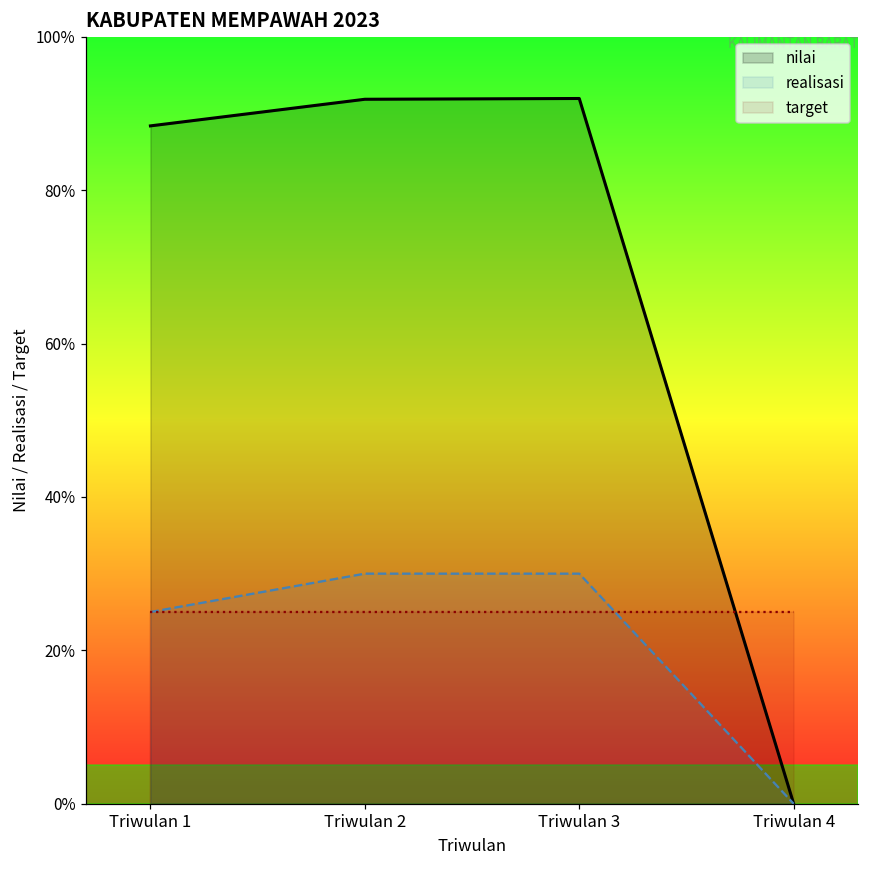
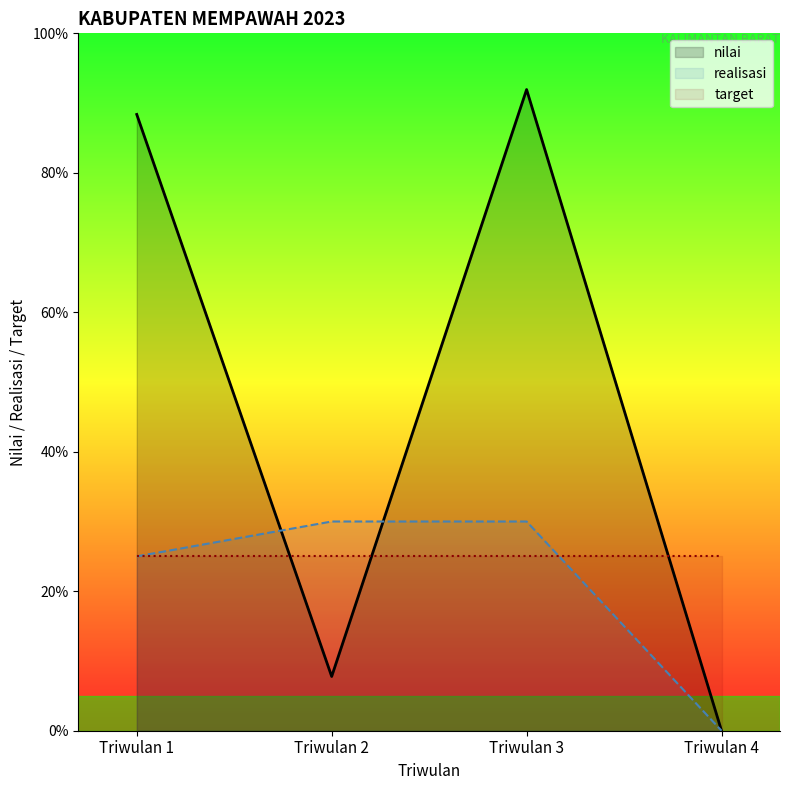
nilai, Triwulan 2: 92% -> 8%
